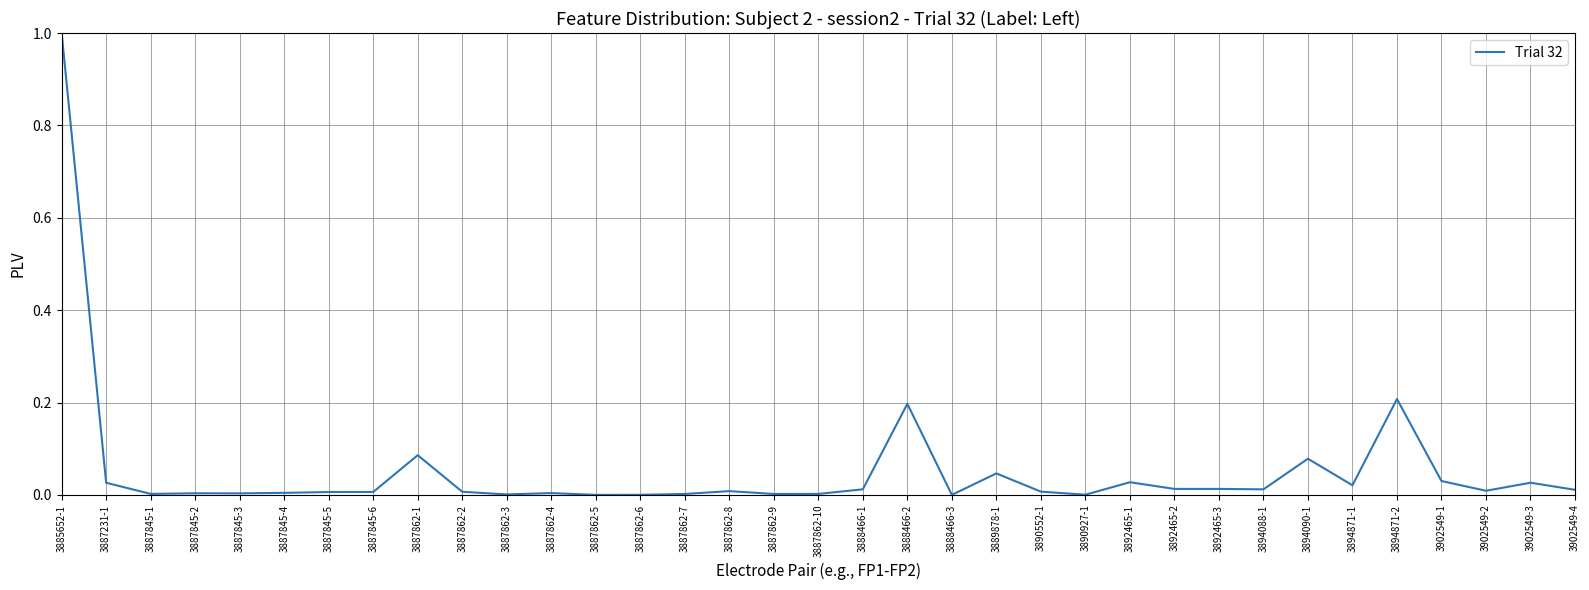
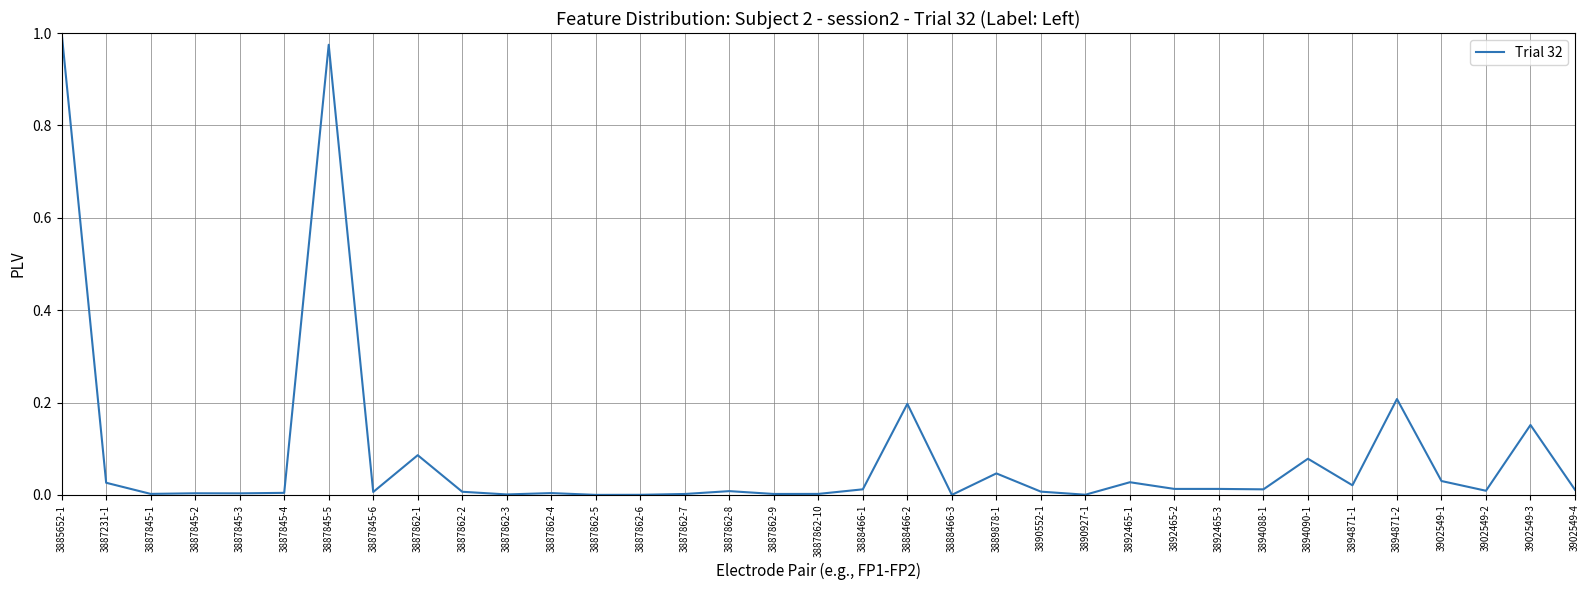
3887845-5: 0.01 -> 0.97
3902549-3: 0.03 -> 0.15
